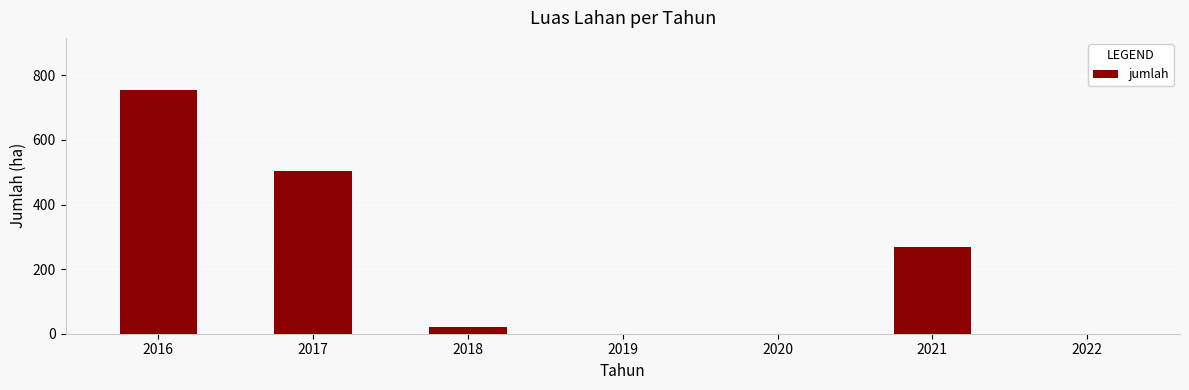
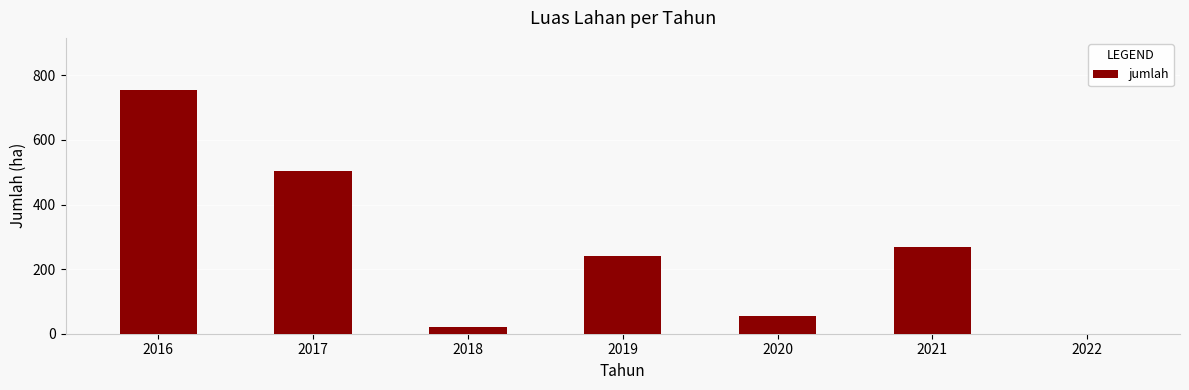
2019: 0 -> 240
2020: 0 -> 60
